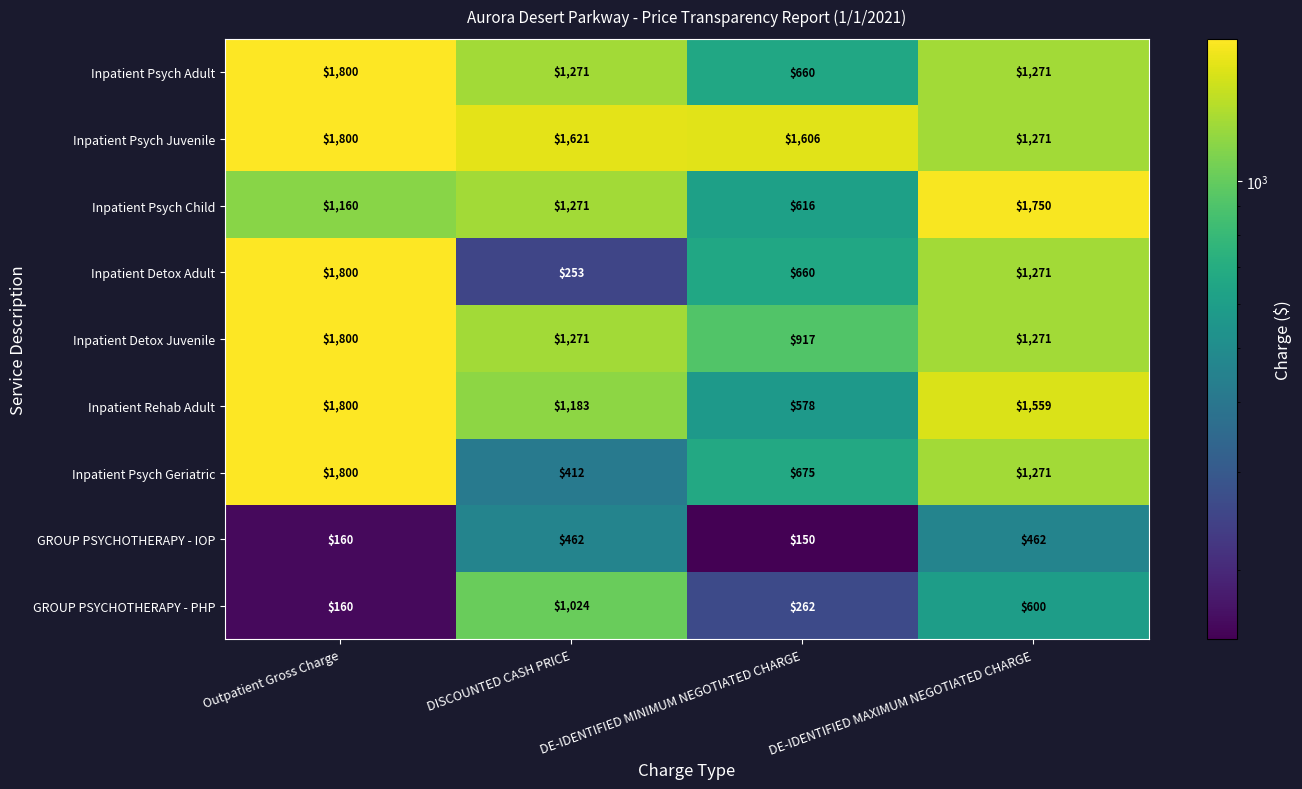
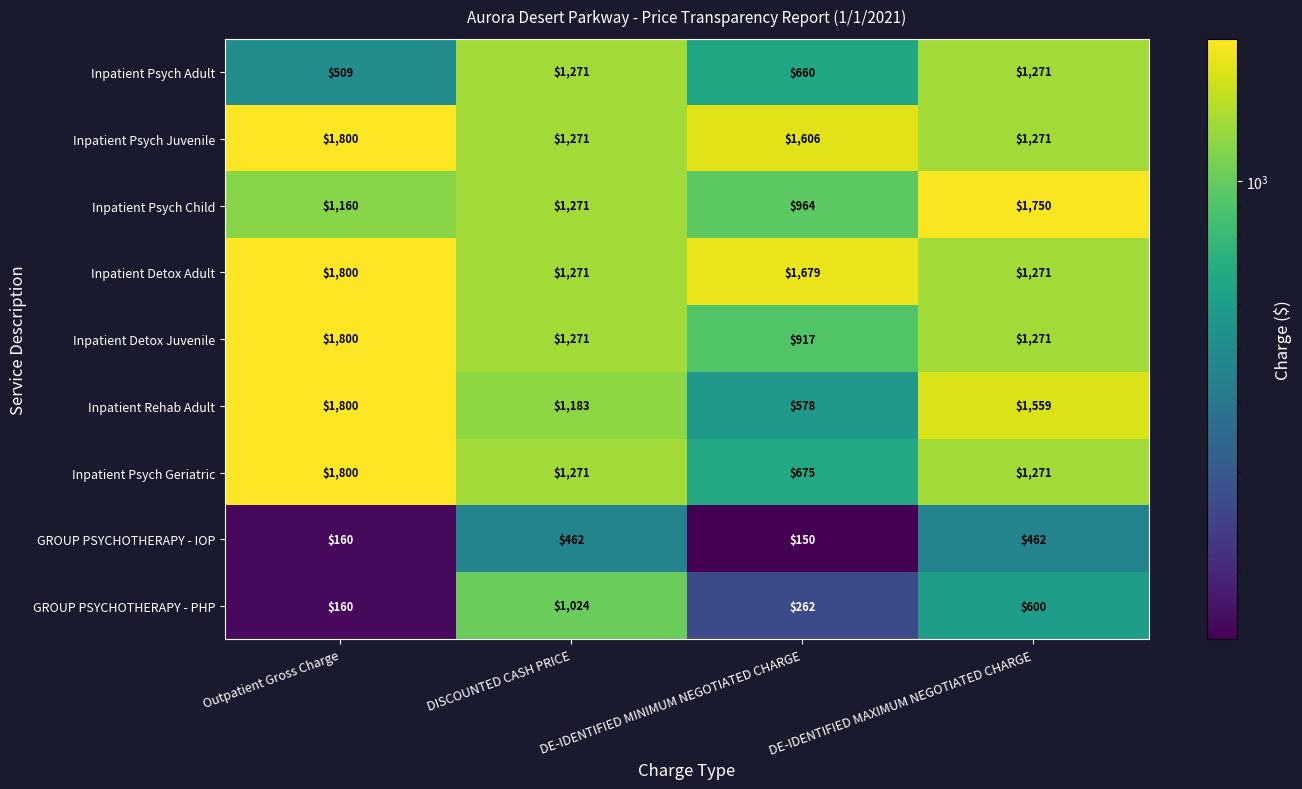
Inpatient Psych Adult, Outpatient Gross Charge: $1,800 -> $509
Inpatient Psych Juvenile, DISCOUNTED CASH PRICE: $1,621 -> $1,271
Inpatient Psych Child, DE-IDENTIFIED MINIMUM NEGOTIATED CHARGE: $616 -> $964
Inpatient Detox Adult, DISCOUNTED CASH PRICE: $253 -> $1,271
Inpatient Detox Adult, DE-IDENTIFIED MINIMUM NEGOTIATED CHARGE: $660 -> $1,679
Inpatient Psych Geriatric, DISCOUNTED CASH PRICE: $412 -> $1,271
